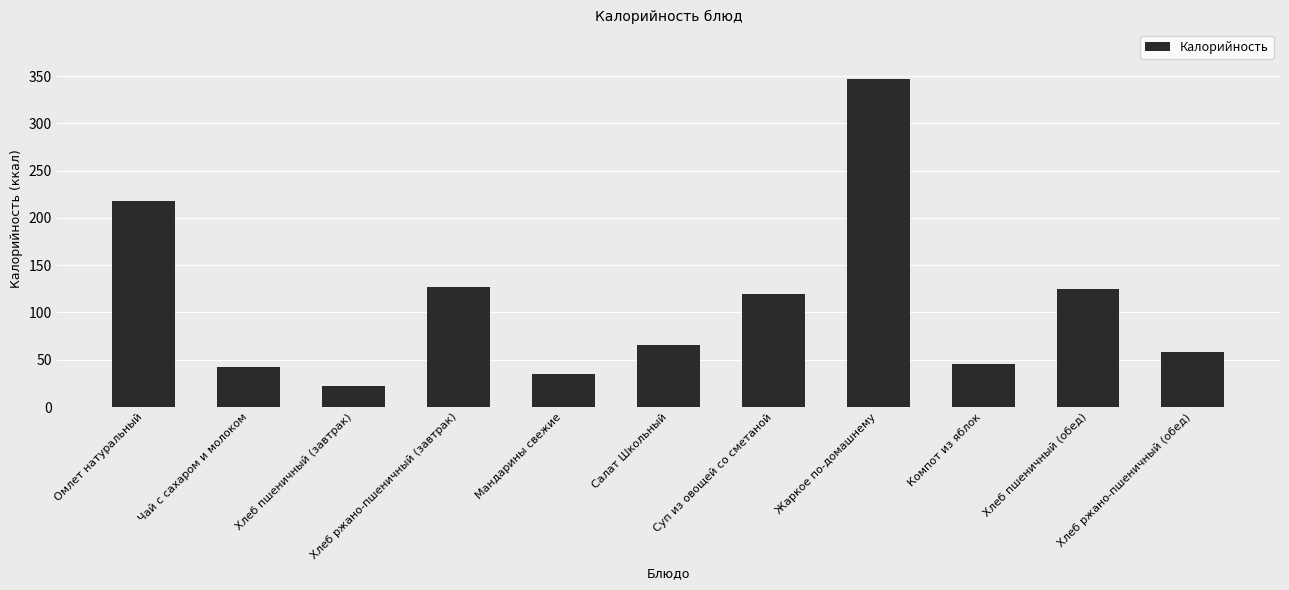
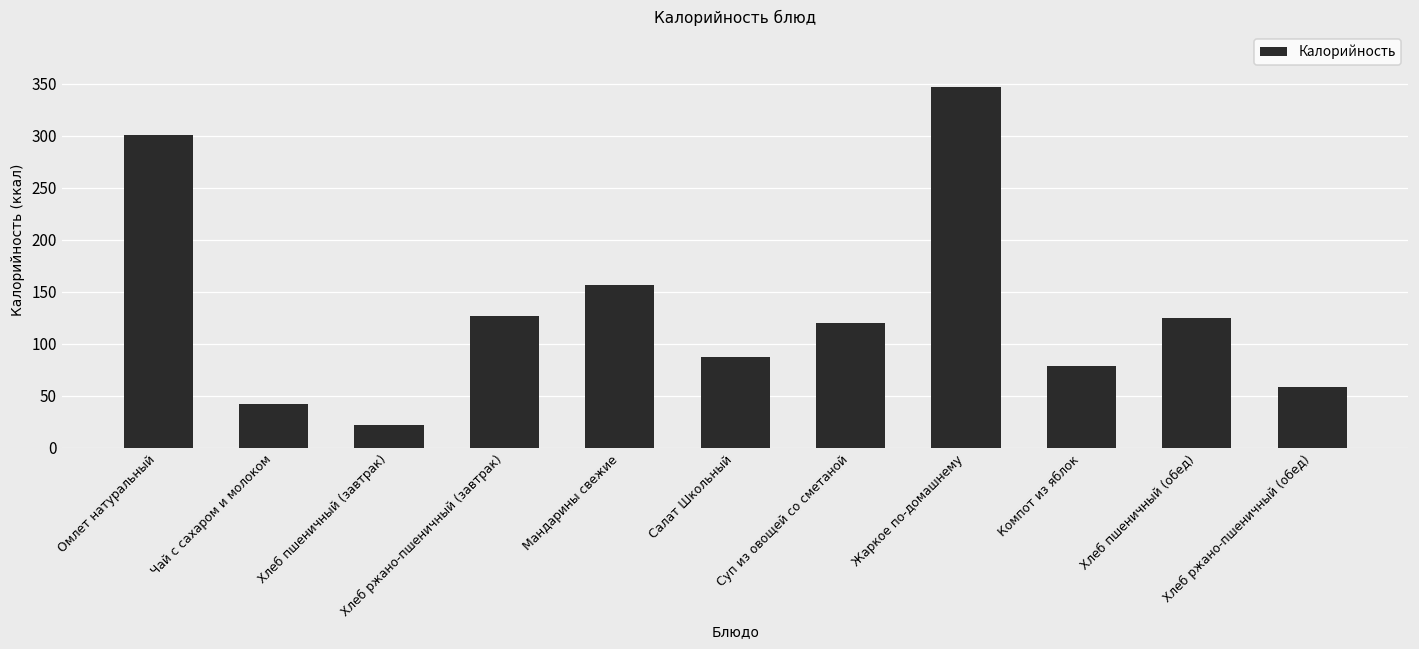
Омлет натуральный: 220 -> 300
Мандарины свежие: 40 -> 160
Салат Школьный: 70 -> 90
Компот из яблок: 50 -> 80
